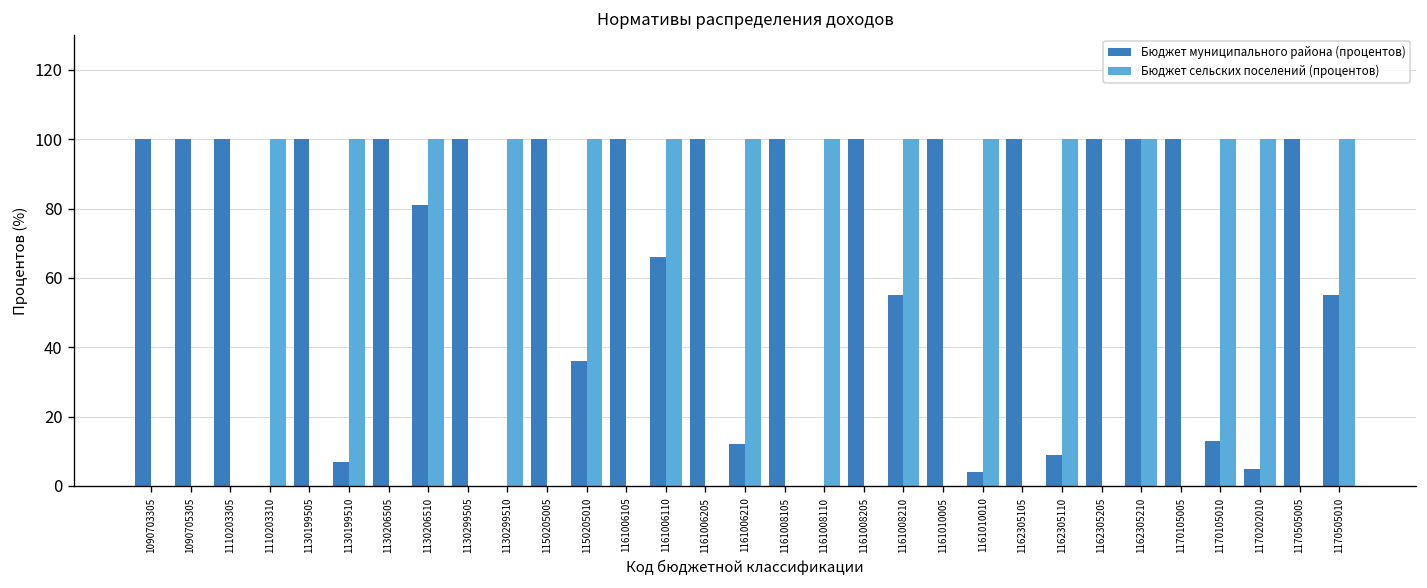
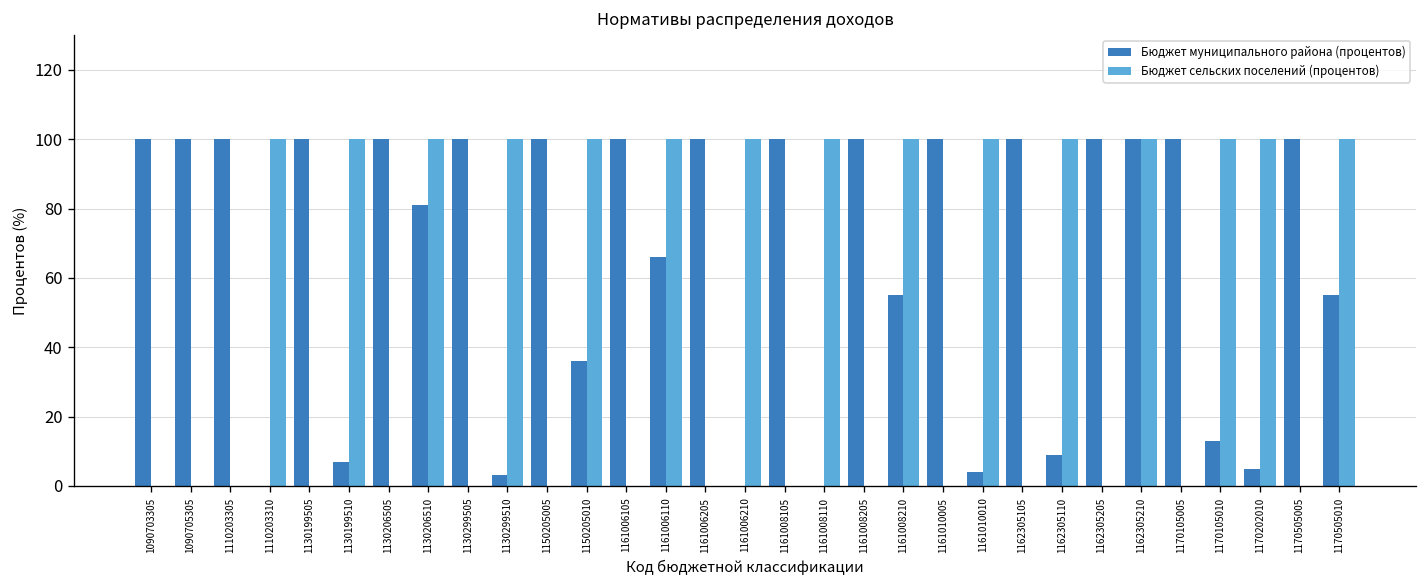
Бюджет муниципального района (процентов), 1130299510: 0 -> 3
Бюджет муниципального района (процентов), 1161006210: 12 -> 0
